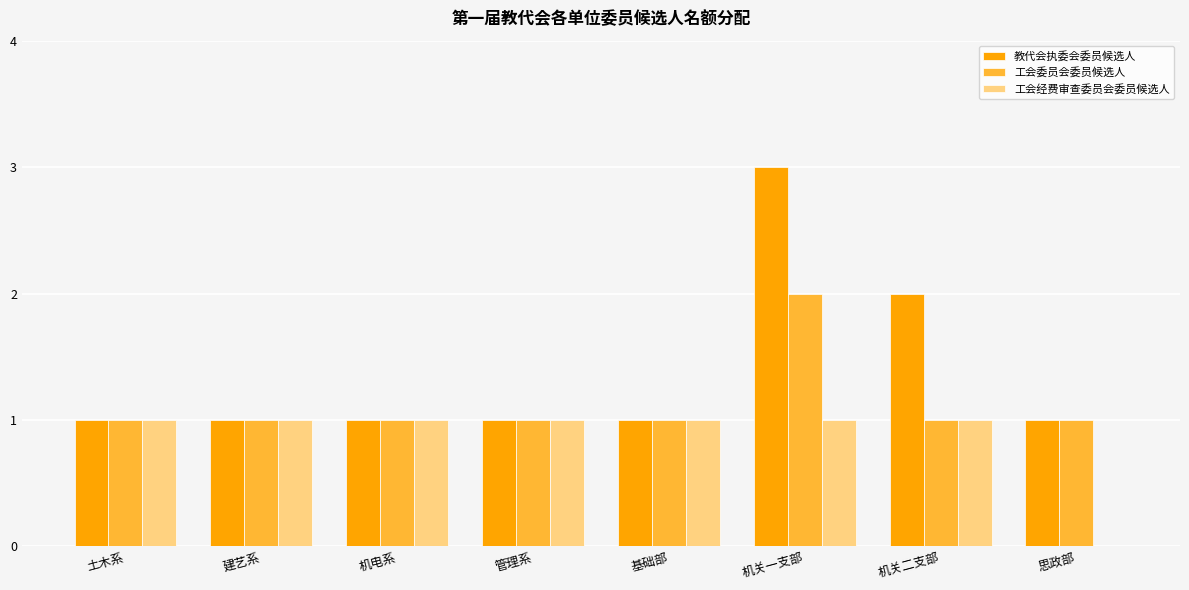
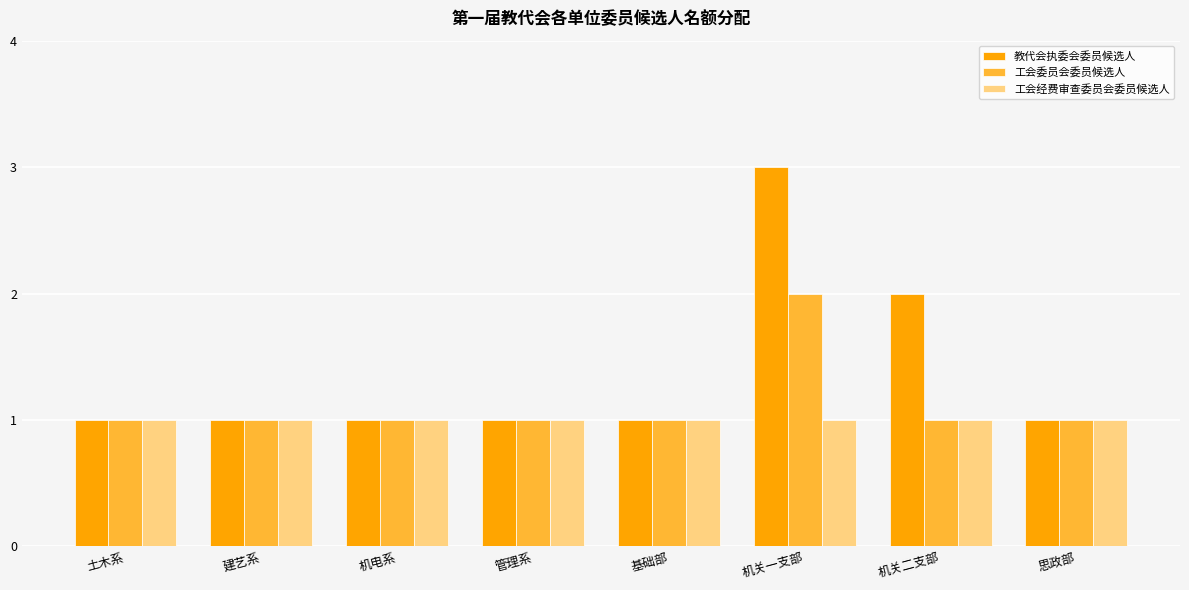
工会经费审查委员会委员候选人, 思政部: 0 -> 1
